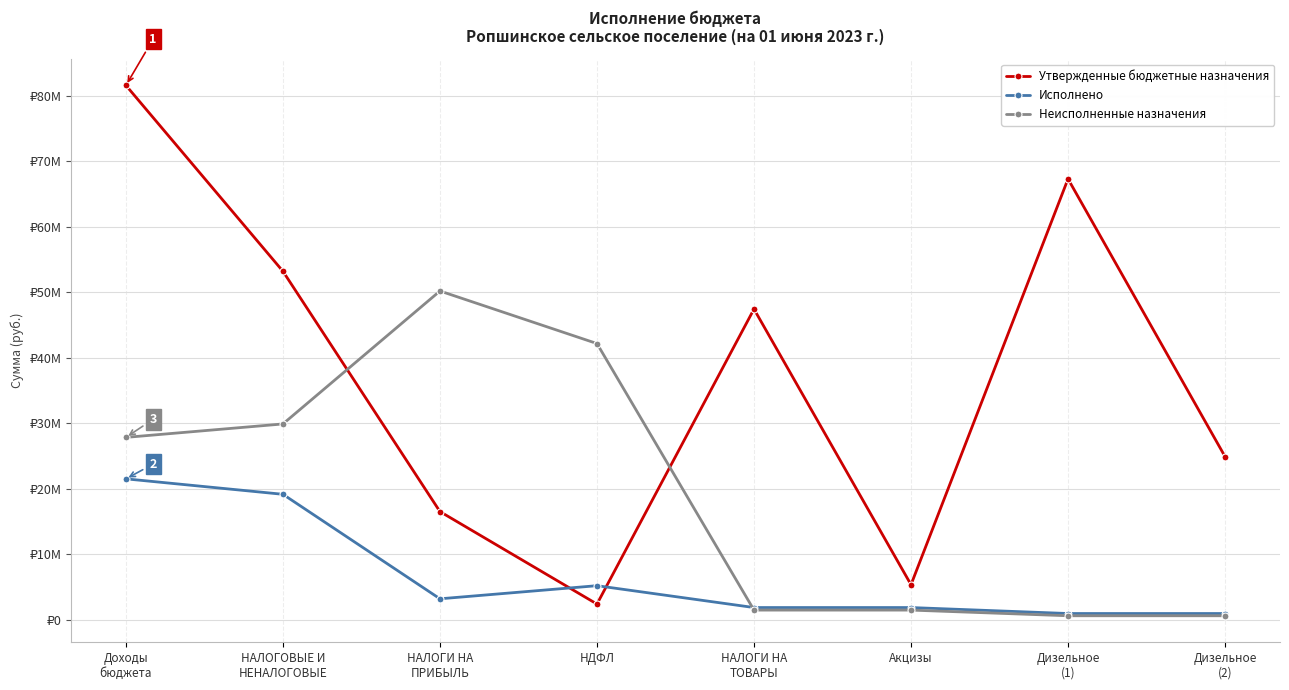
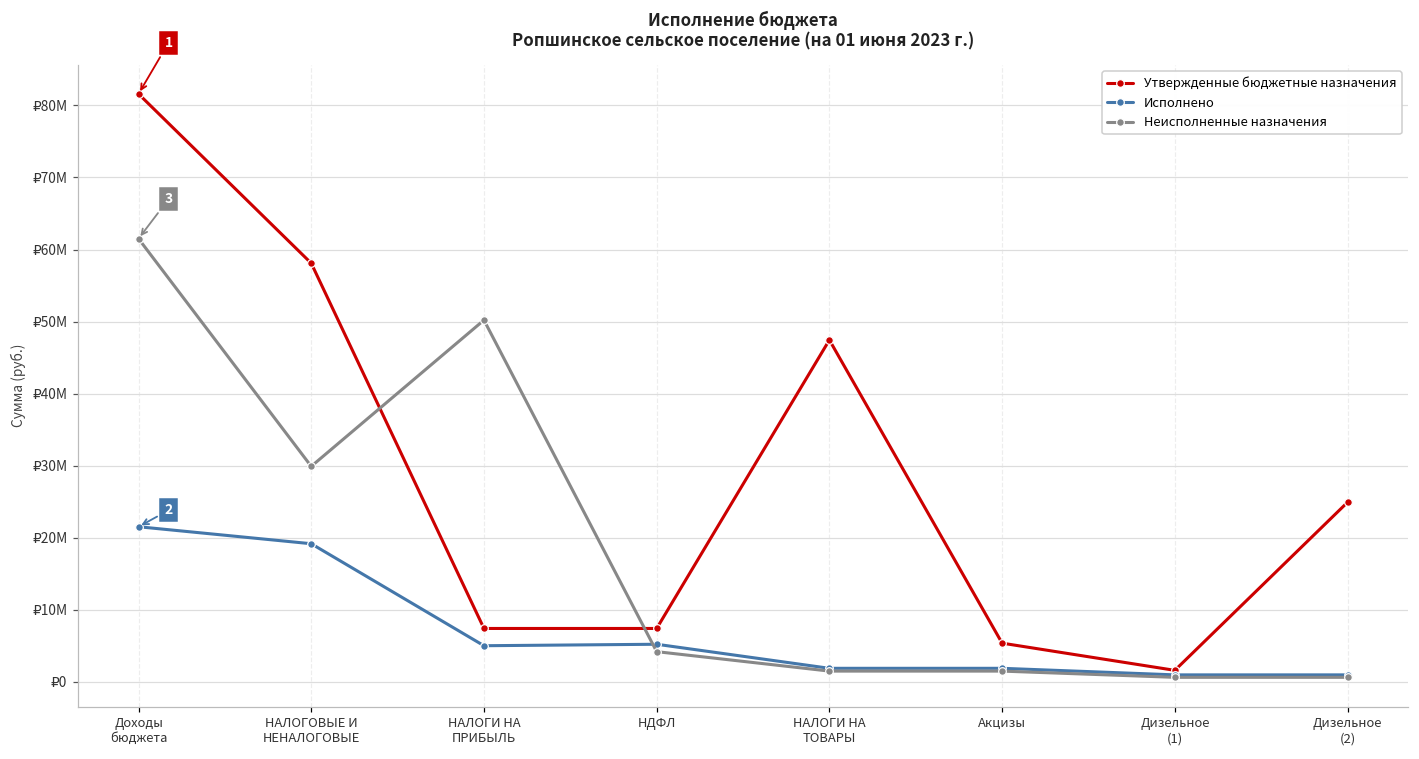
Неисполненные назначения, Доходы бюджета: ₽28000000 -> ₽62000000
Утвержденные бюджетные назначения, НАЛОГОВЫЕ И НЕНАЛОГОВЫЕ: ₽53000000 -> ₽58000000
Утвержденные бюджетные назначения, НАЛОГИ НА ПРИБЫЛЬ: ₽17000000 -> ₽7000000
Исполнено, НАЛОГИ НА ПРИБЫЛЬ: ₽3000000 -> ₽5000000
Утвержденные бюджетные назначения, НДФЛ: ₽2000000 -> ₽7000000
Неисполненные назначения, НДФЛ: ₽42000000 -> ₽4000000
Утвержденные бюджетные назначения, Дизельное (1): ₽67000000 -> ₽2000000
